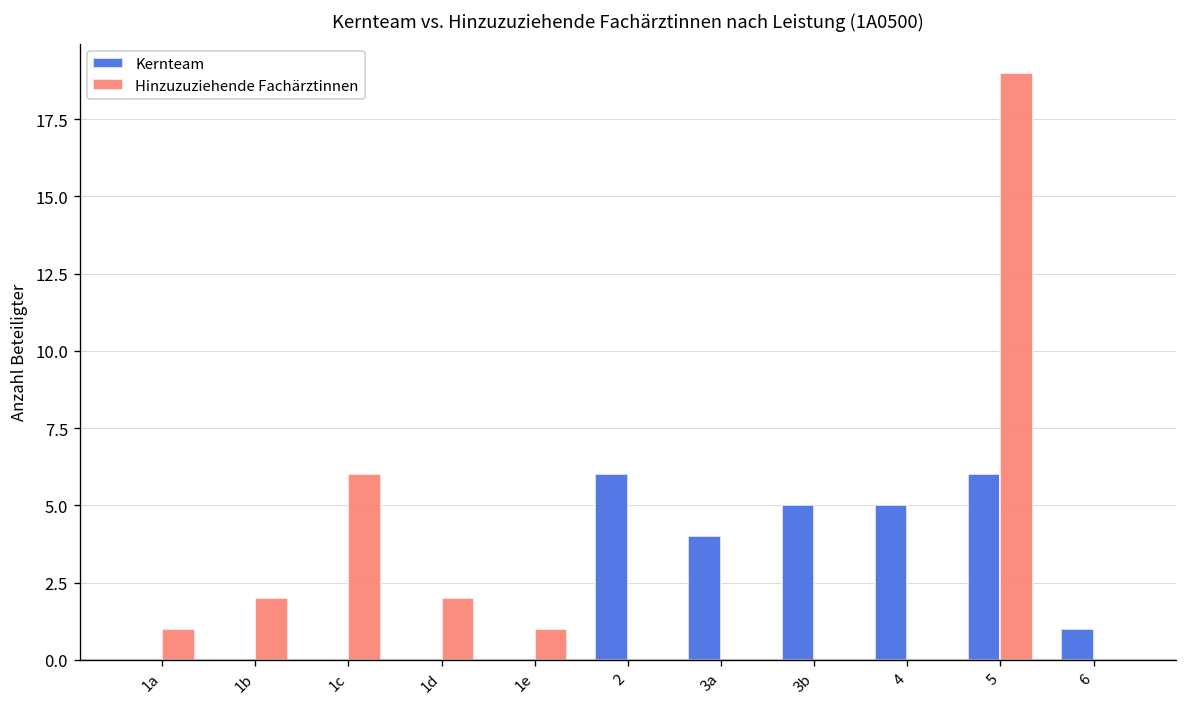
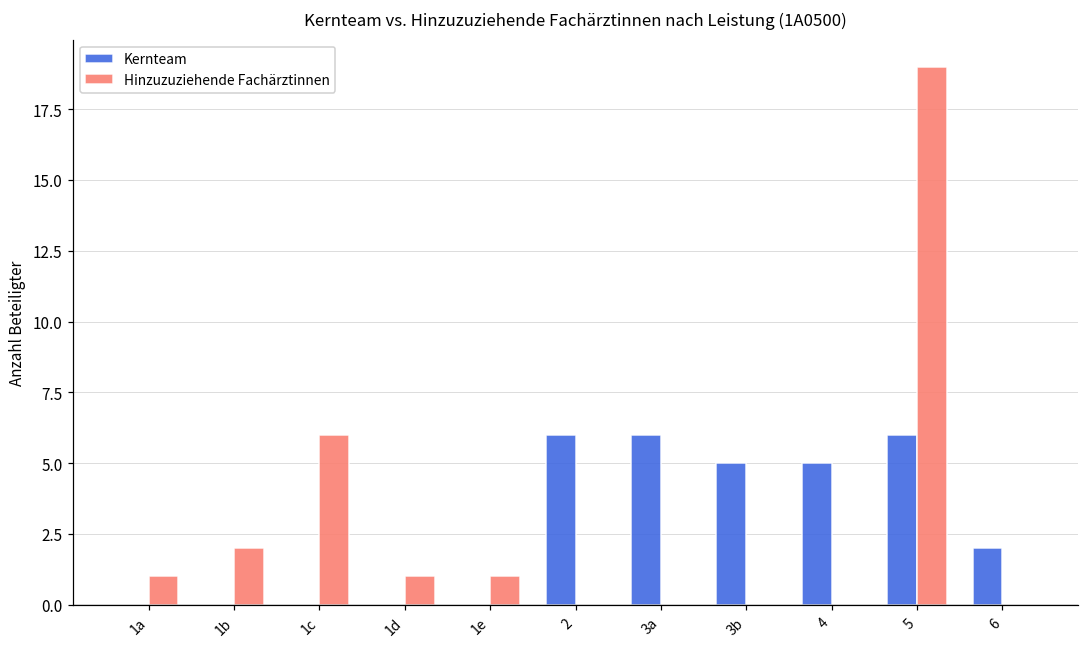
Hinzuzuziehende Fachärztinnen, 1d: 2 -> 1
Kernteam, 3a: 4 -> 6
Kernteam, 6: 1 -> 2
